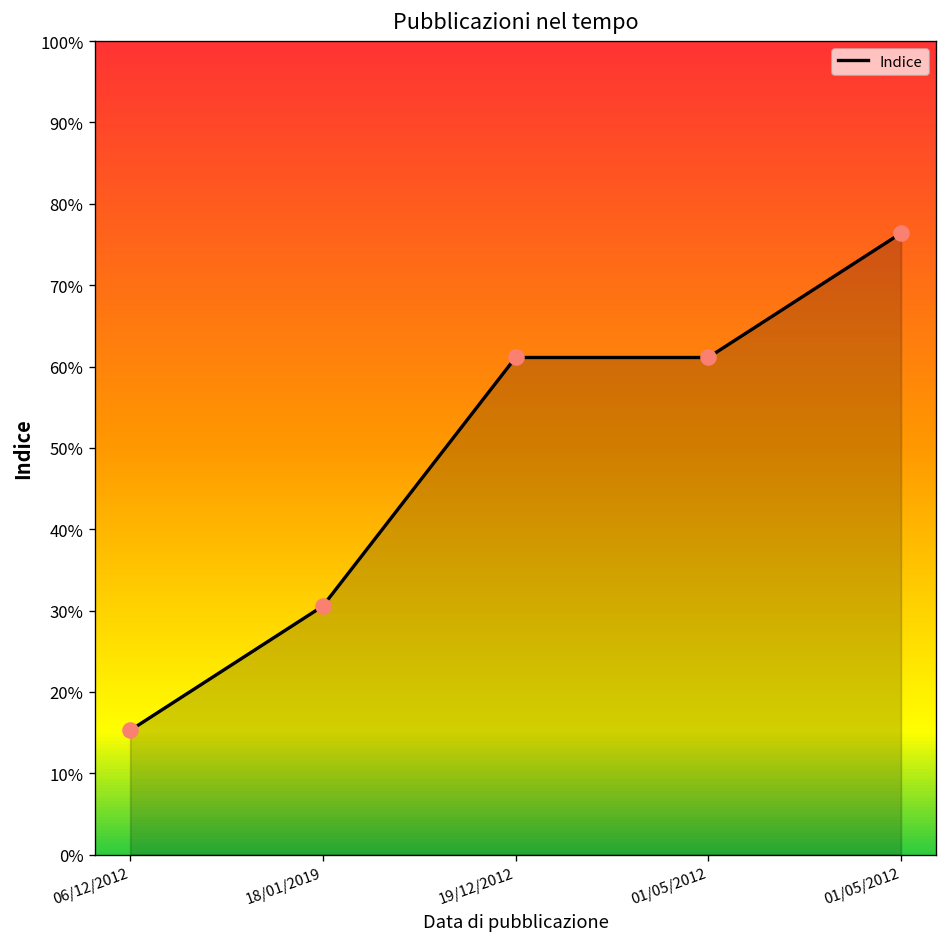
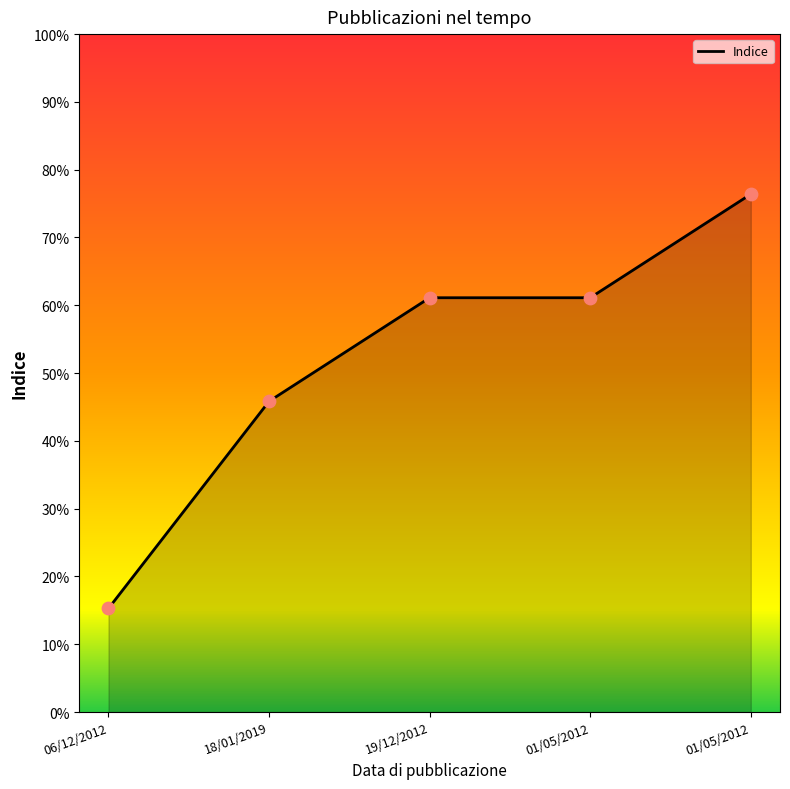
18/01/2019: 31% -> 46%
